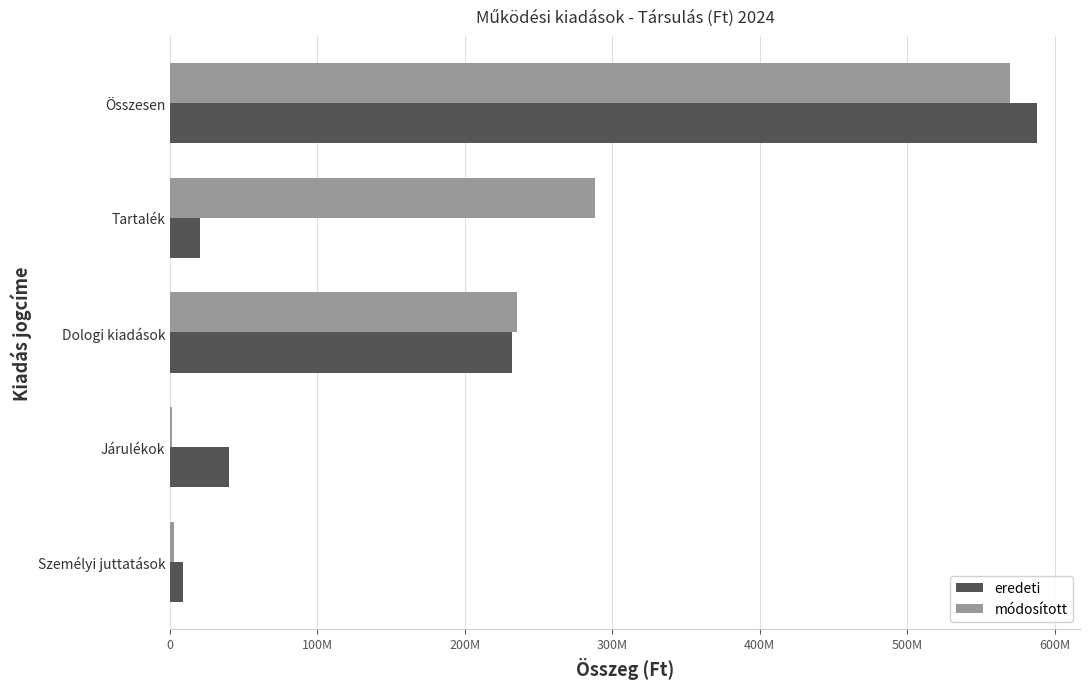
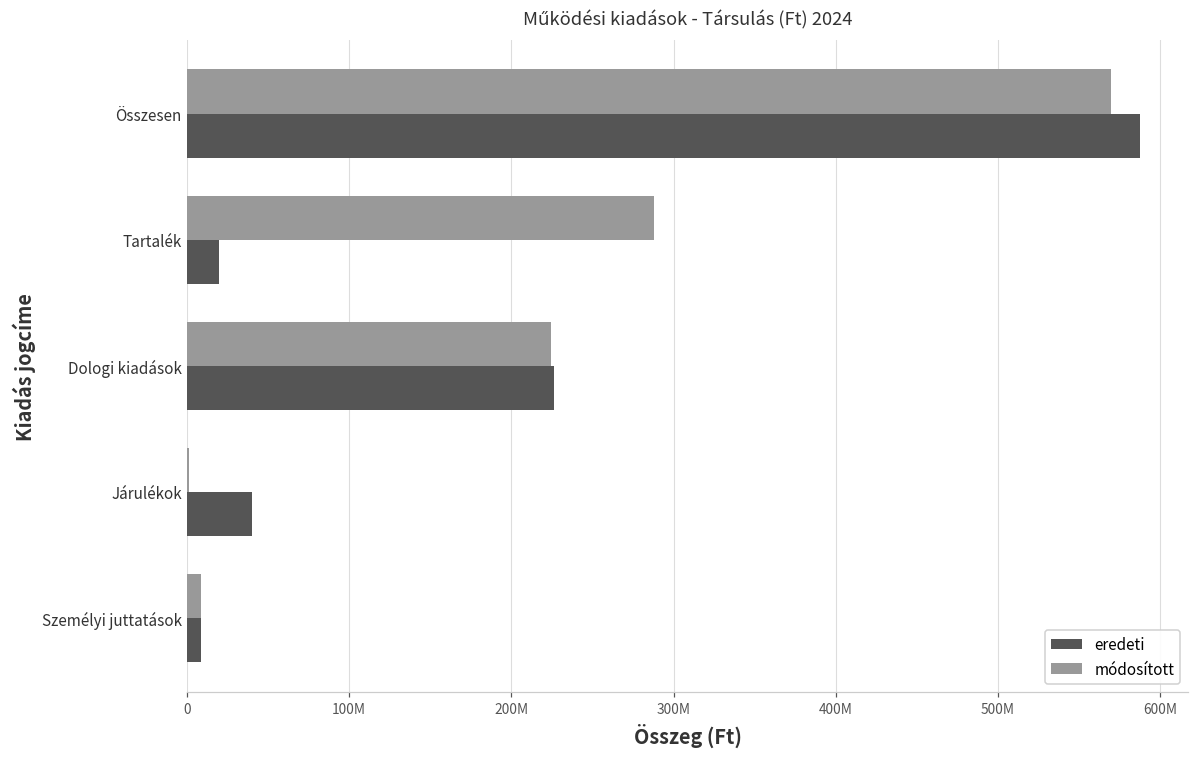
módosított, Dologi kiadások: 235000000 -> 224000000
eredeti, Dologi kiadások: 232000000 -> 226000000
módosított, Személyi juttatások: 3000000 -> 9000000
